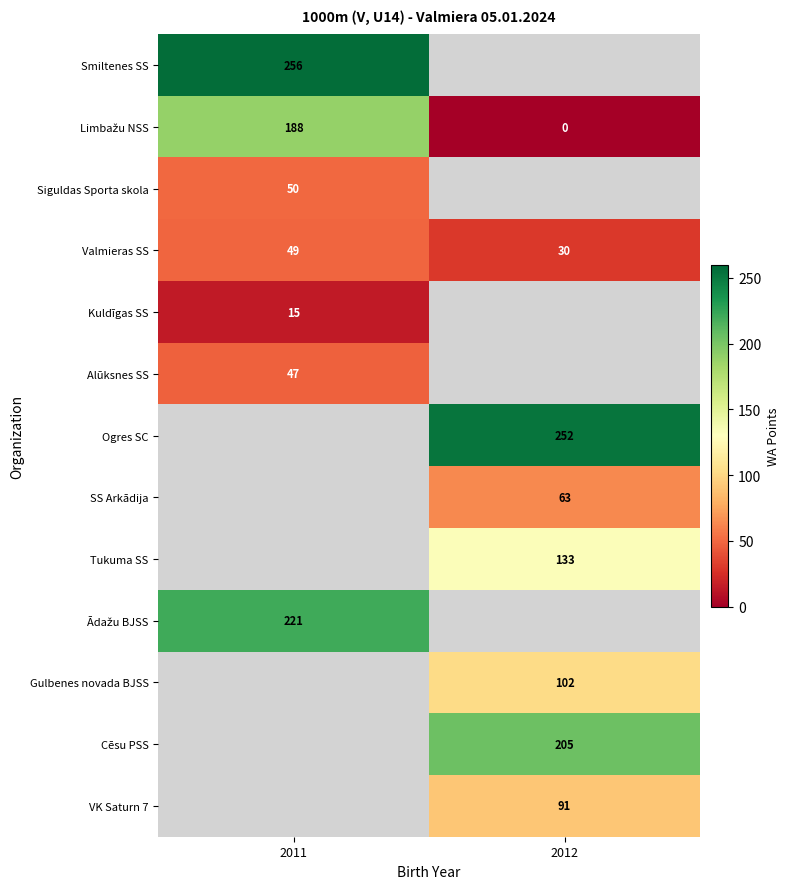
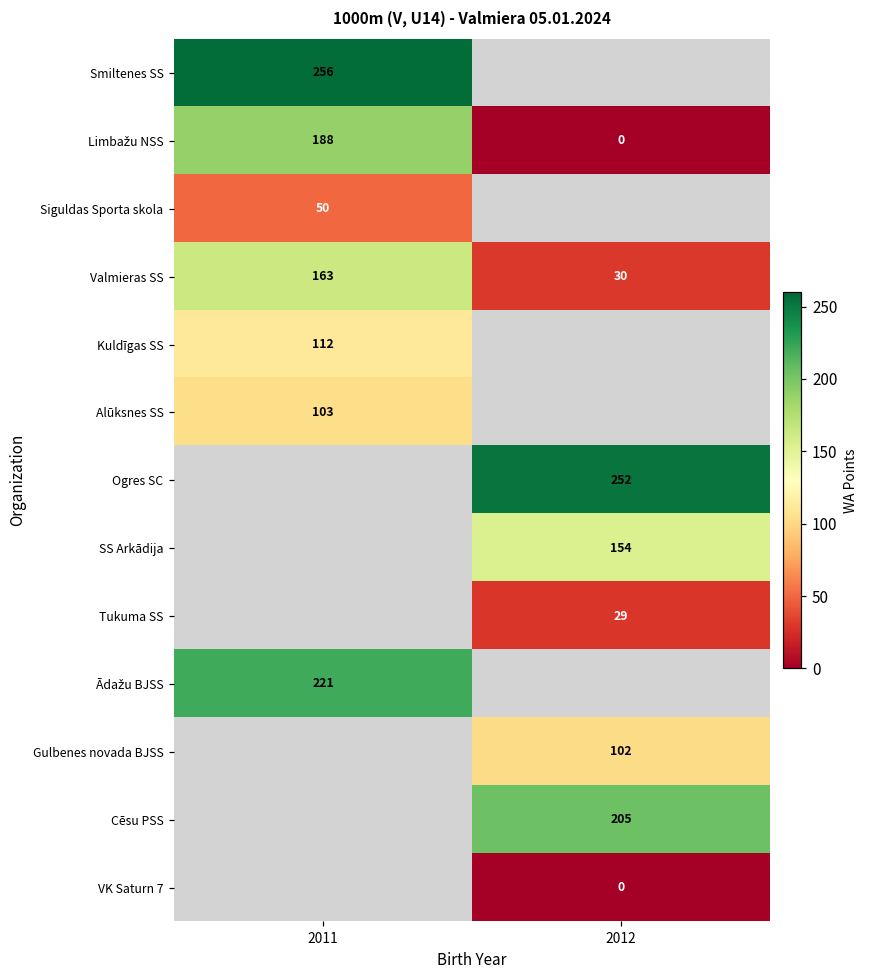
Valmieras SS, 2011: 49 -> 163
Kuldīgas SS, 2011: 15 -> 112
Alūksnes SS, 2011: 47 -> 103
SS Arkādija, 2012: 63 -> 154
Tukuma SS, 2012: 133 -> 29
VK Saturn 7, 2012: 91 -> 0
